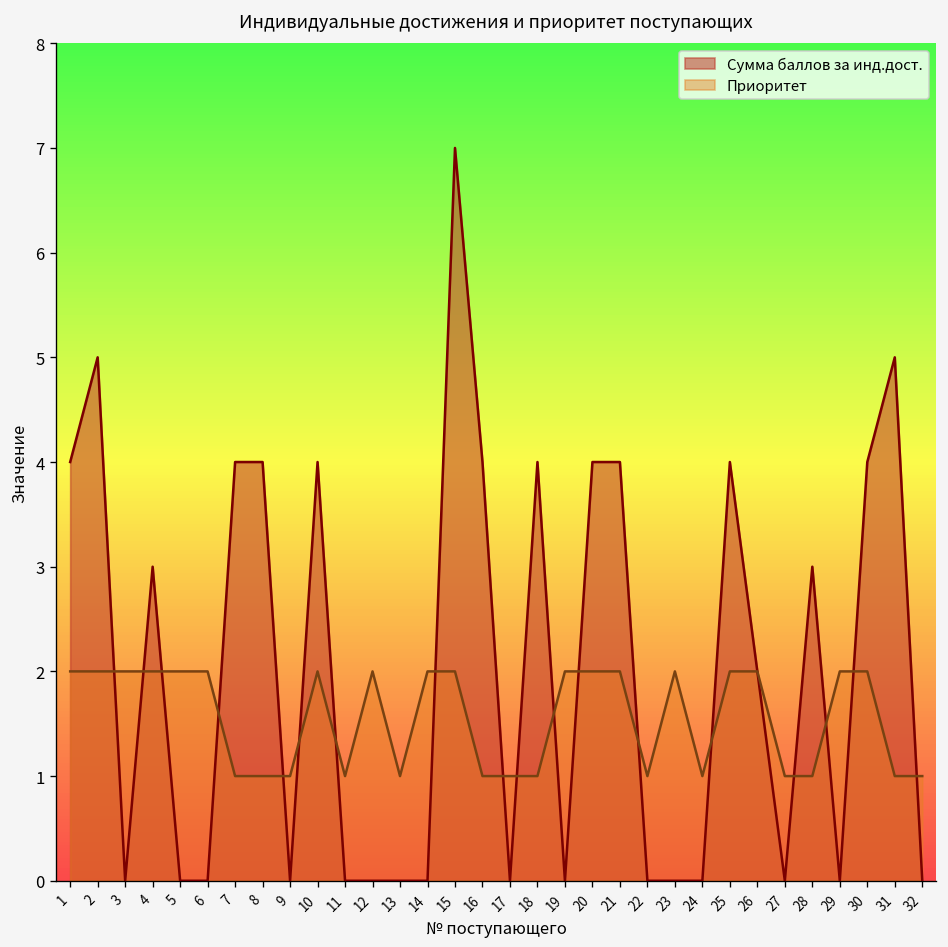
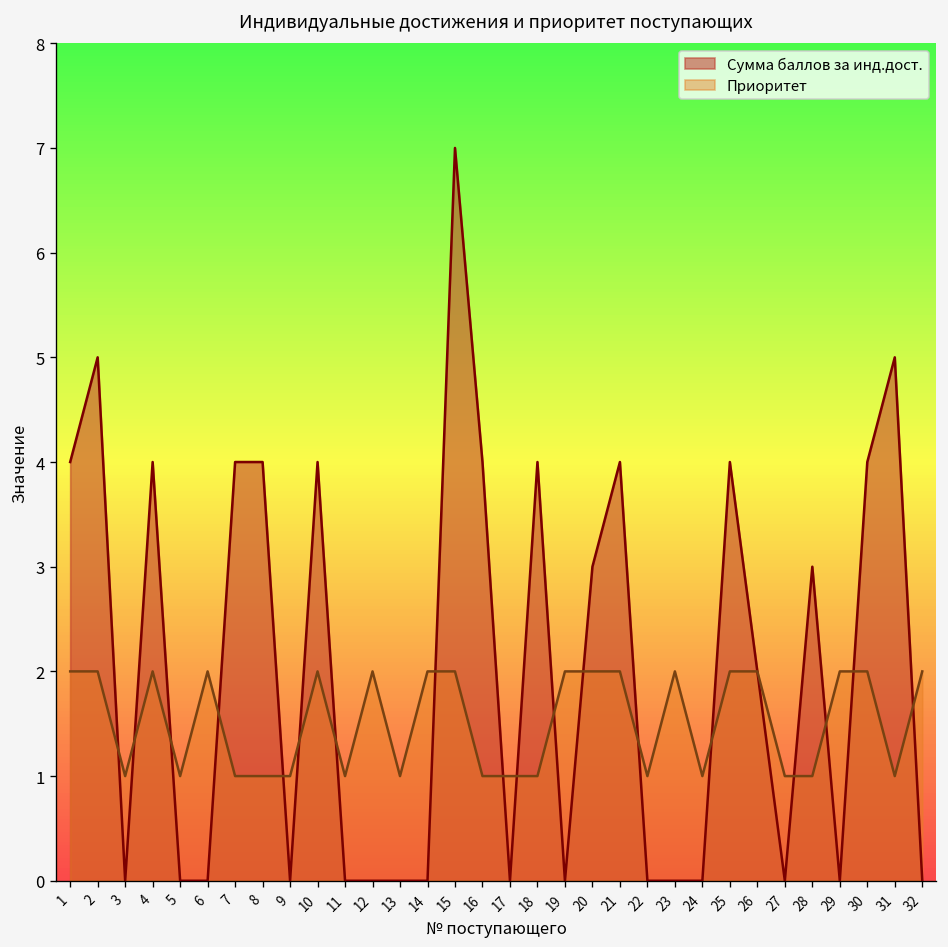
Приоритет, 3: 2 -> 1
Сумма баллов за инд.дост., 4: 3 -> 4
Приоритет, 5: 2 -> 1
Сумма баллов за инд.дост., 20: 4 -> 3
Приоритет, 32: 1 -> 2
